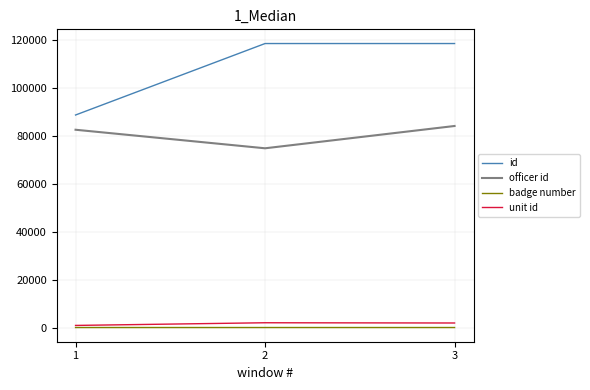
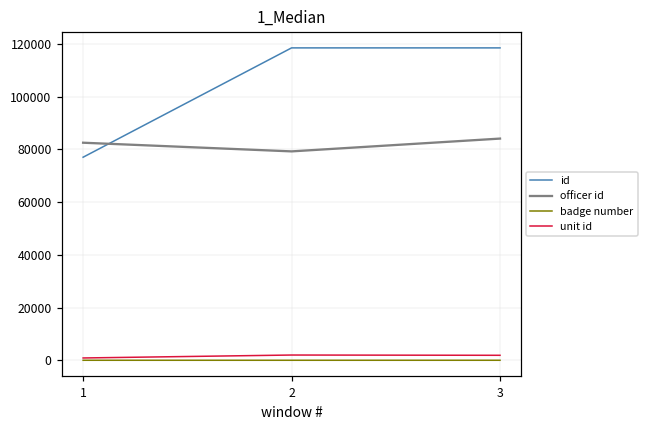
id, 1: 89000 -> 77000
officer id, 2: 75000 -> 79000
